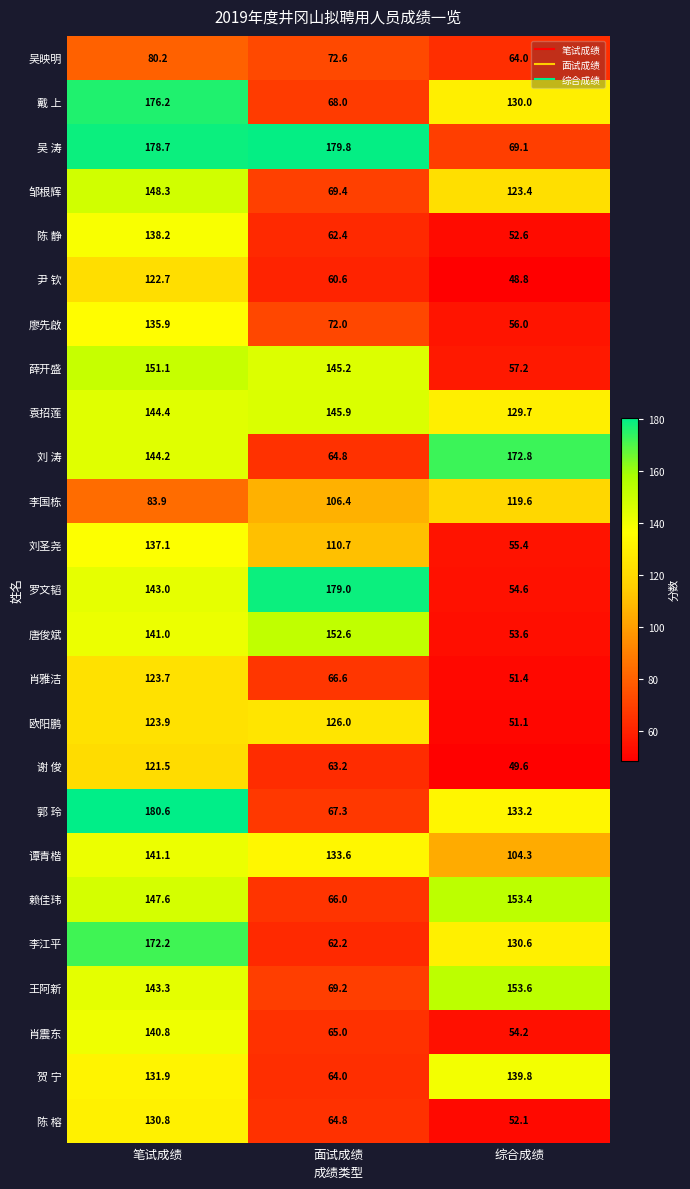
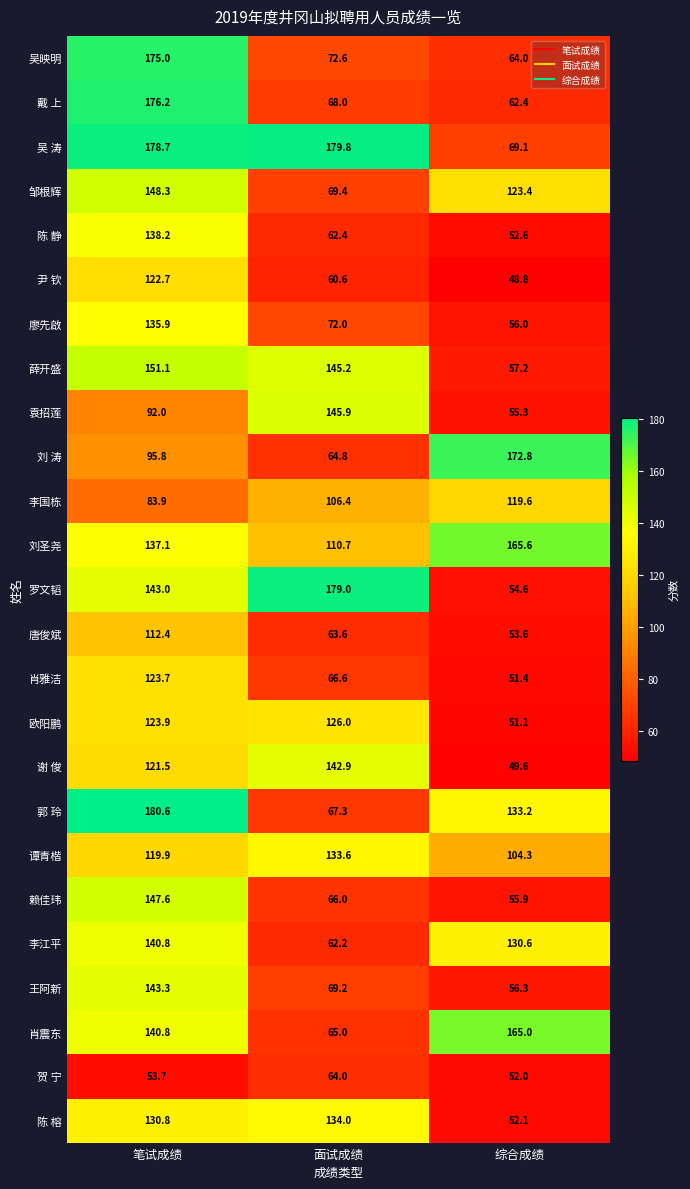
吴映明, 笔试成绩: 80.2 -> 175.0
戴 上, 综合成绩: 130.0 -> 62.4
袁招莲, 笔试成绩: 144.4 -> 92.0
袁招莲, 综合成绩: 129.7 -> 55.3
刘 涛, 笔试成绩: 144.2 -> 95.8
刘圣尧, 综合成绩: 55.4 -> 165.6
唐俊斌, 笔试成绩: 141.0 -> 112.4
唐俊斌, 面试成绩: 152.6 -> 63.6
谢 俊, 面试成绩: 63.2 -> 142.9
谭青楷, 笔试成绩: 141.1 -> 119.9
赖佳玮, 综合成绩: 153.4 -> 55.9
李江平, 笔试成绩: 172.2 -> 140.8
王阿新, 综合成绩: 153.6 -> 56.3
肖震东, 综合成绩: 54.2 -> 165.0
贺 宁, 笔试成绩: 131.9 -> 53.7
贺 宁, 综合成绩: 139.8 -> 52.0
陈 榕, 面试成绩: 64.8 -> 134.0
